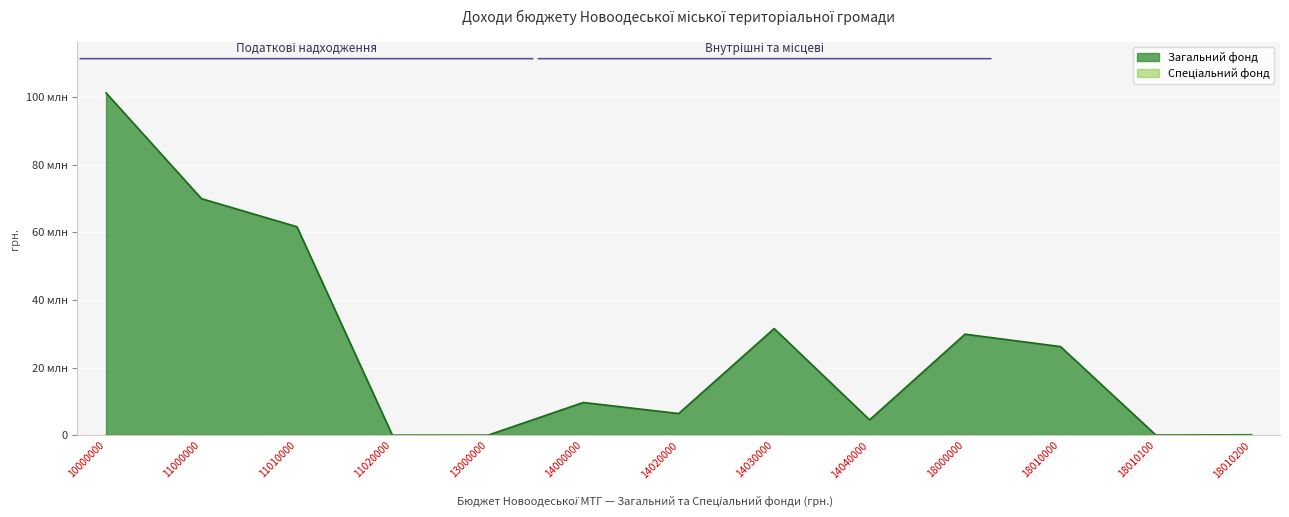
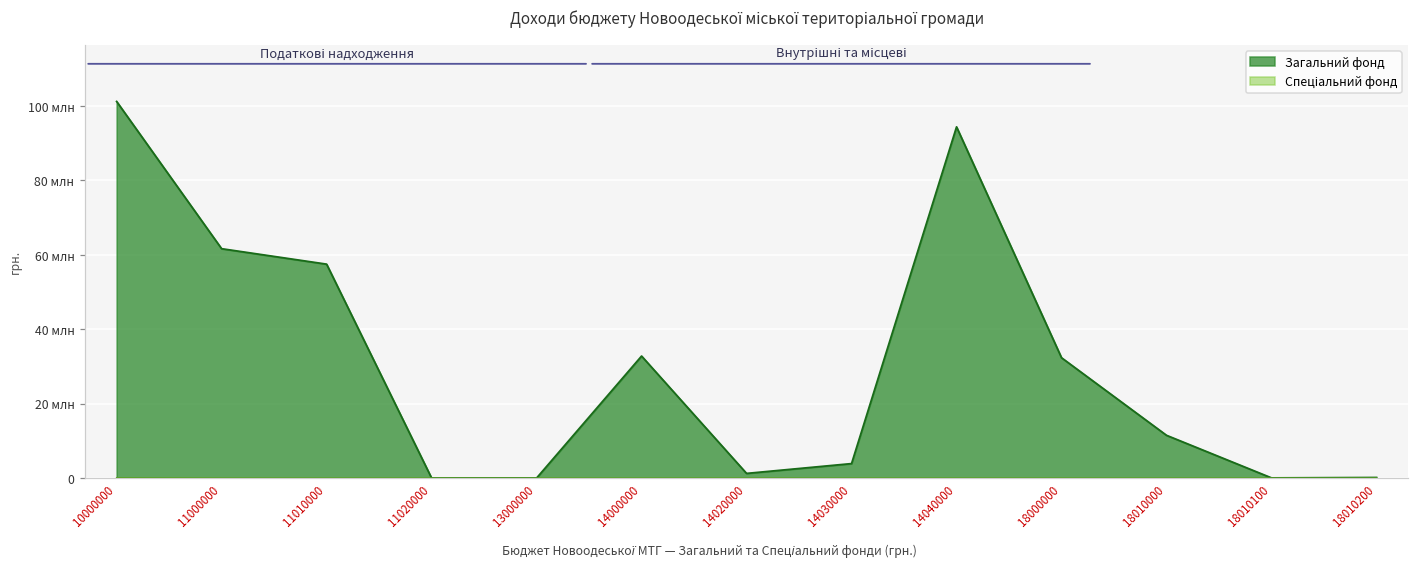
Загальний фонд, 11000000: 70 млн -> 62 млн
Загальний фонд, 11010000: 62 млн -> 57 млн
Загальний фонд, 14000000: 10 млн -> 33 млн
Загальний фонд, 14020000: 6 млн -> 1 млн
Загальний фонд, 14030000: 32 млн -> 4 млн
Загальний фонд, 14040000: 5 млн -> 94 млн
Загальний фонд, 18000000: 30 млн -> 32 млн
Загальний фонд, 18010000: 26 млн -> 11 млн
